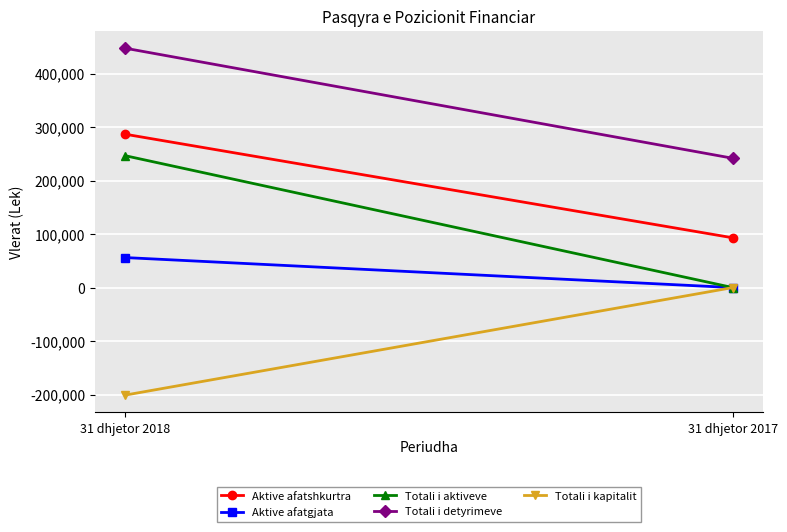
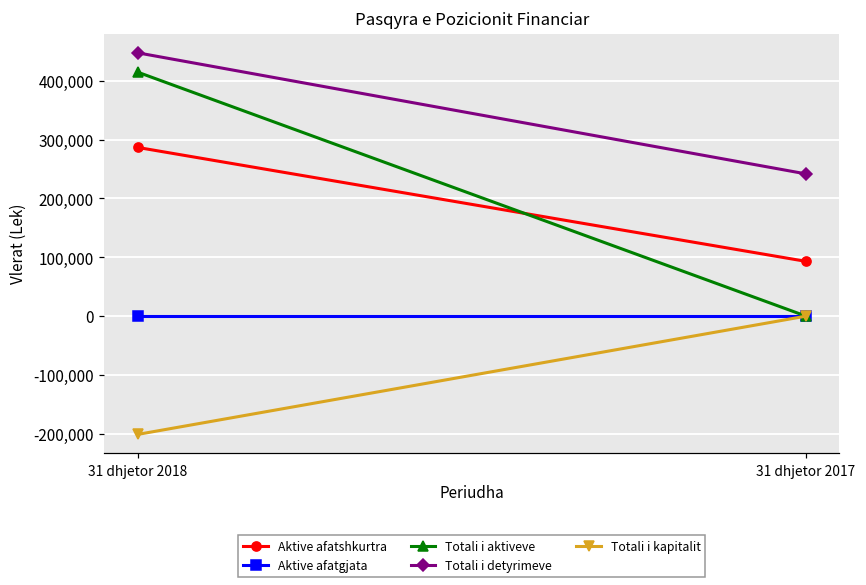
Aktive afatgjata, 31 dhjetor 2018: 60,000 -> 0
Totali i aktiveve, 31 dhjetor 2018: 250,000 -> 410,000
